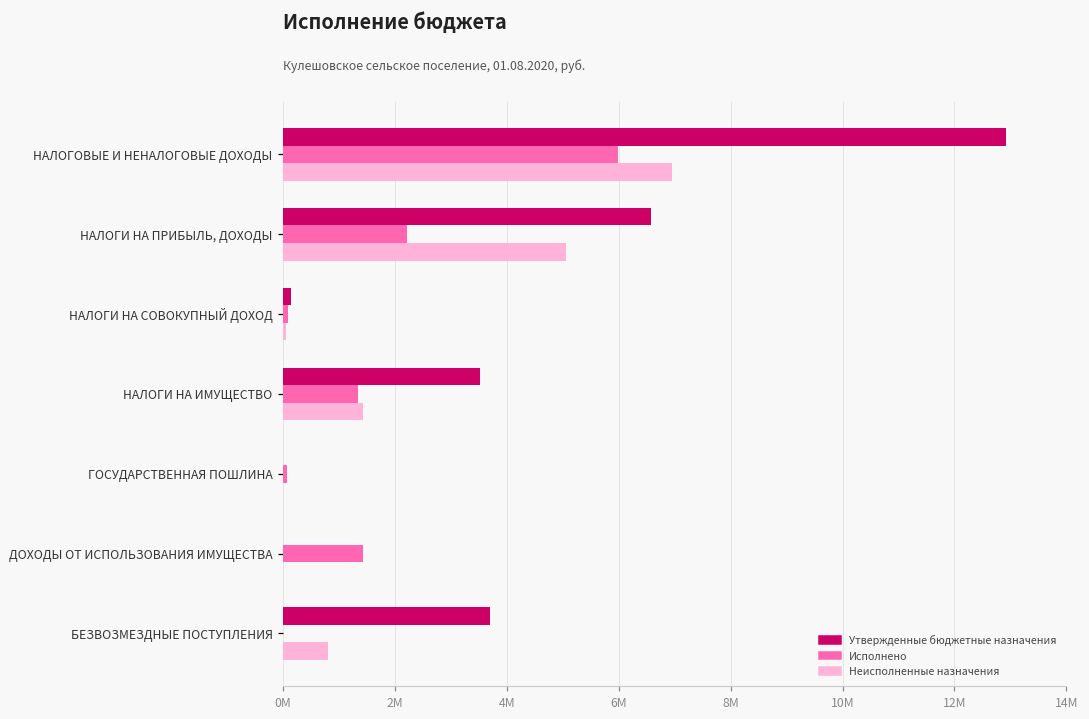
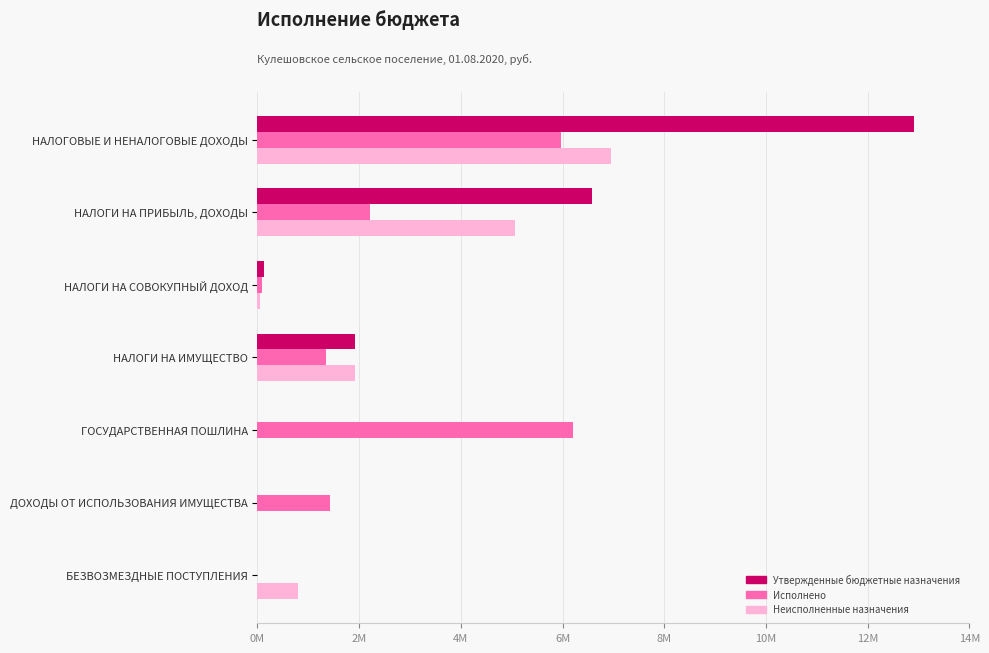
Утвержденные бюджетные назначения, НАЛОГИ НА ИМУЩЕСТВО: 3500000 -> 1900000
Неисполненные назначения, НАЛОГИ НА ИМУЩЕСТВО: 1400000 -> 1900000
Исполнено, ГОСУДАРСТВЕННАЯ ПОШЛИНА: 100000 -> 6200000
Утвержденные бюджетные назначения, БЕЗВОЗМЕЗДНЫЕ ПОСТУПЛЕНИЯ: 3700000 -> 0
